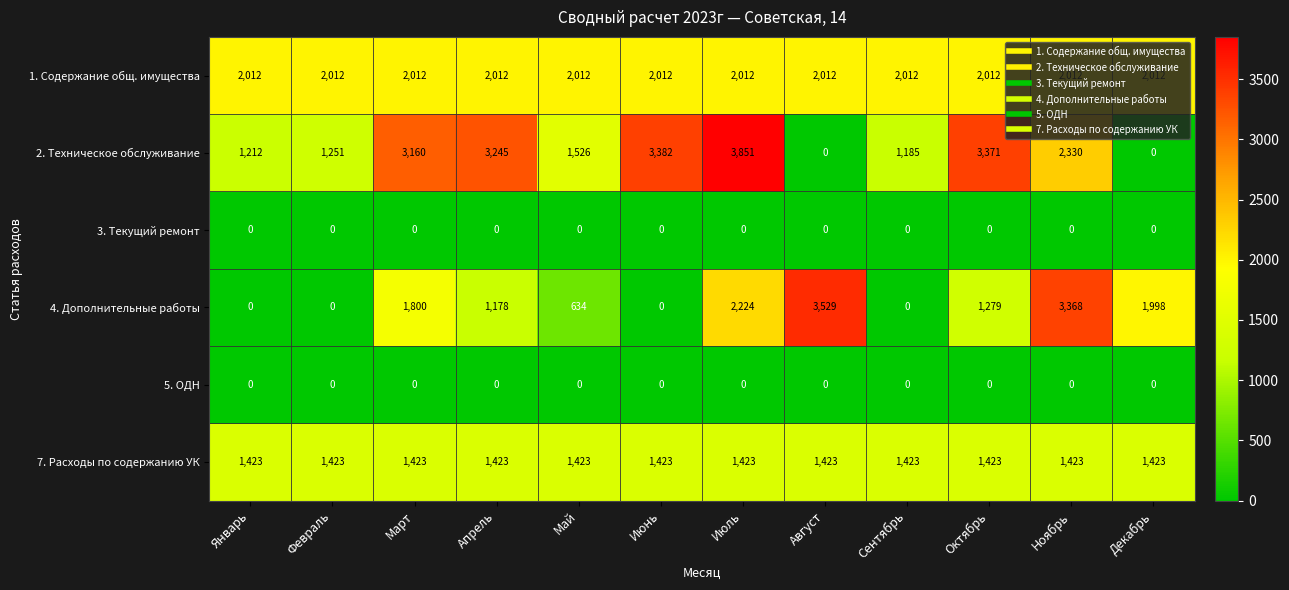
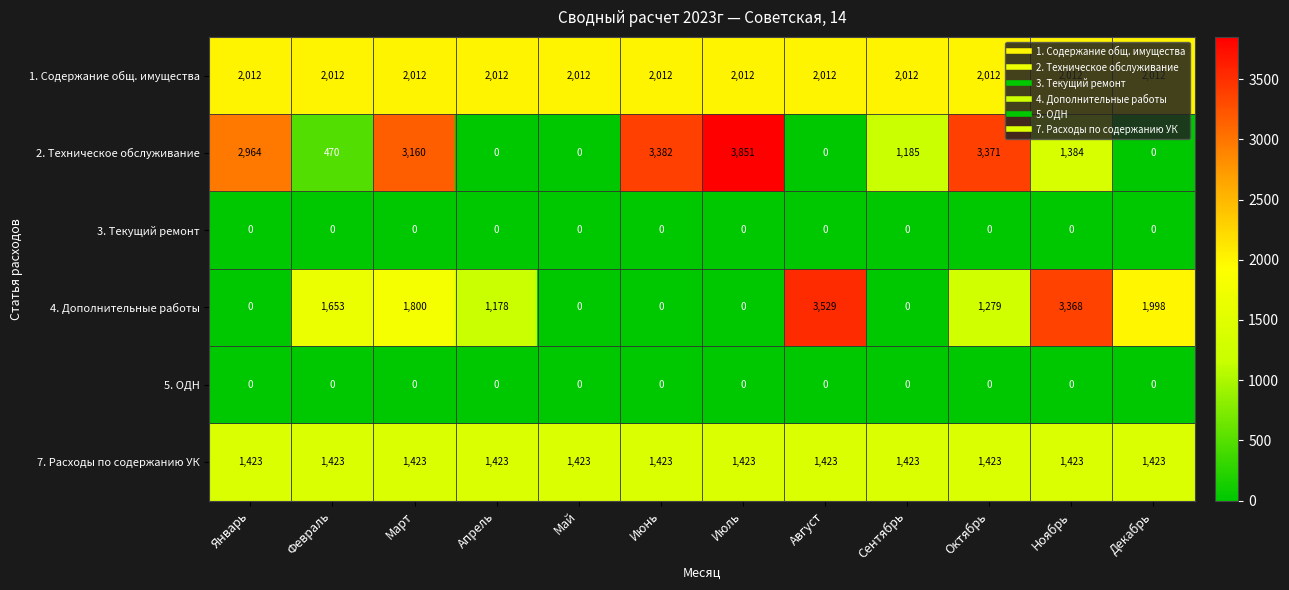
2. Техническое обслуживание, Январь: 1,212 -> 2,964
2. Техническое обслуживание, Февраль: 1,251 -> 470
2. Техническое обслуживание, Апрель: 3,245 -> 0
2. Техническое обслуживание, Май: 1,526 -> 0
2. Техническое обслуживание, Ноябрь: 2,330 -> 1,384
4. Дополнительные работы, Февраль: 0 -> 1,653
4. Дополнительные работы, Май: 634 -> 0
4. Дополнительные работы, Июль: 2,224 -> 0
